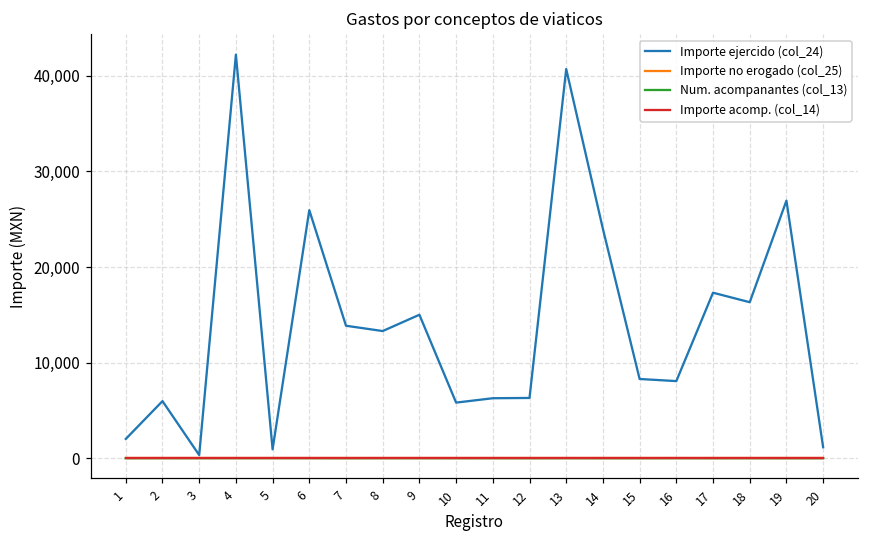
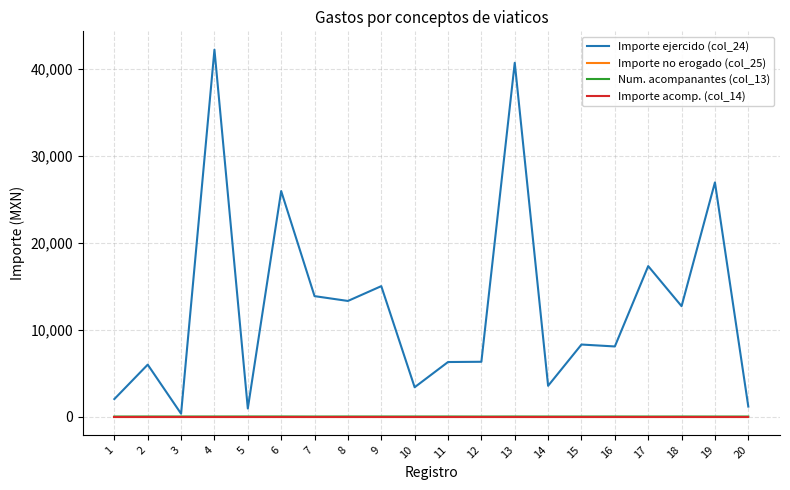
Importe ejercido (col_24), 10: 6,000 -> 3,000
Importe ejercido (col_24), 14: 24,000 -> 4,000
Importe ejercido (col_24), 18: 16,000 -> 13,000
